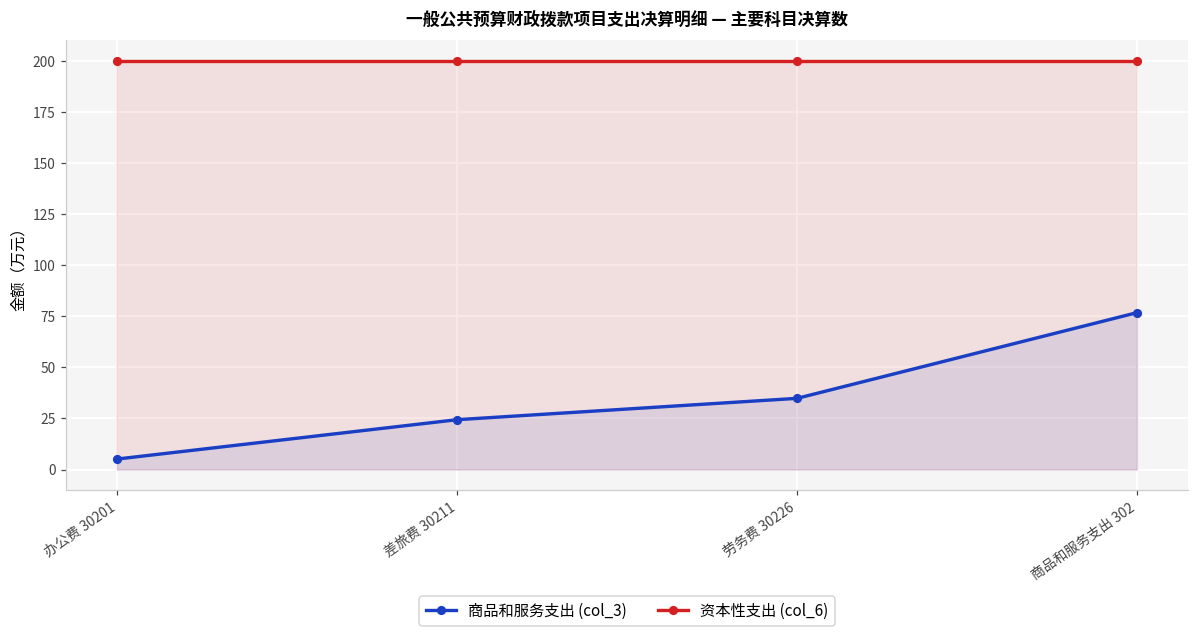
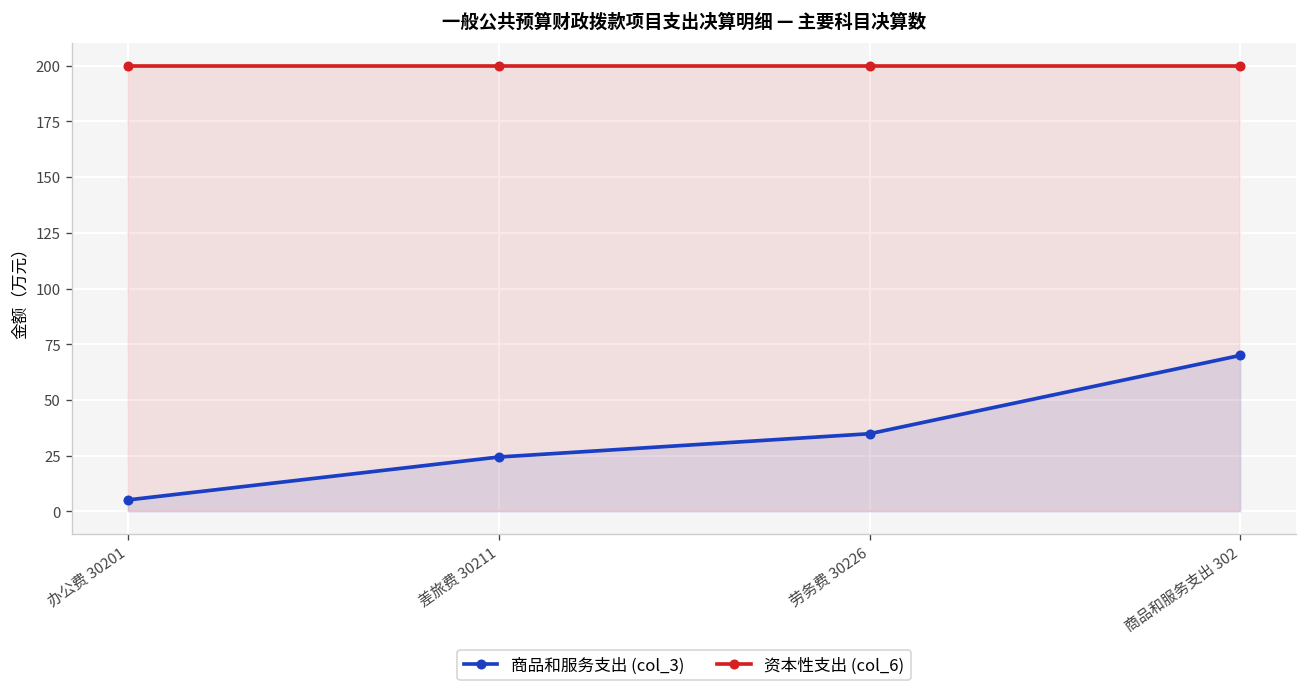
商品和服务支出 (col_3), 商品和服务支出 302: 77 -> 70
